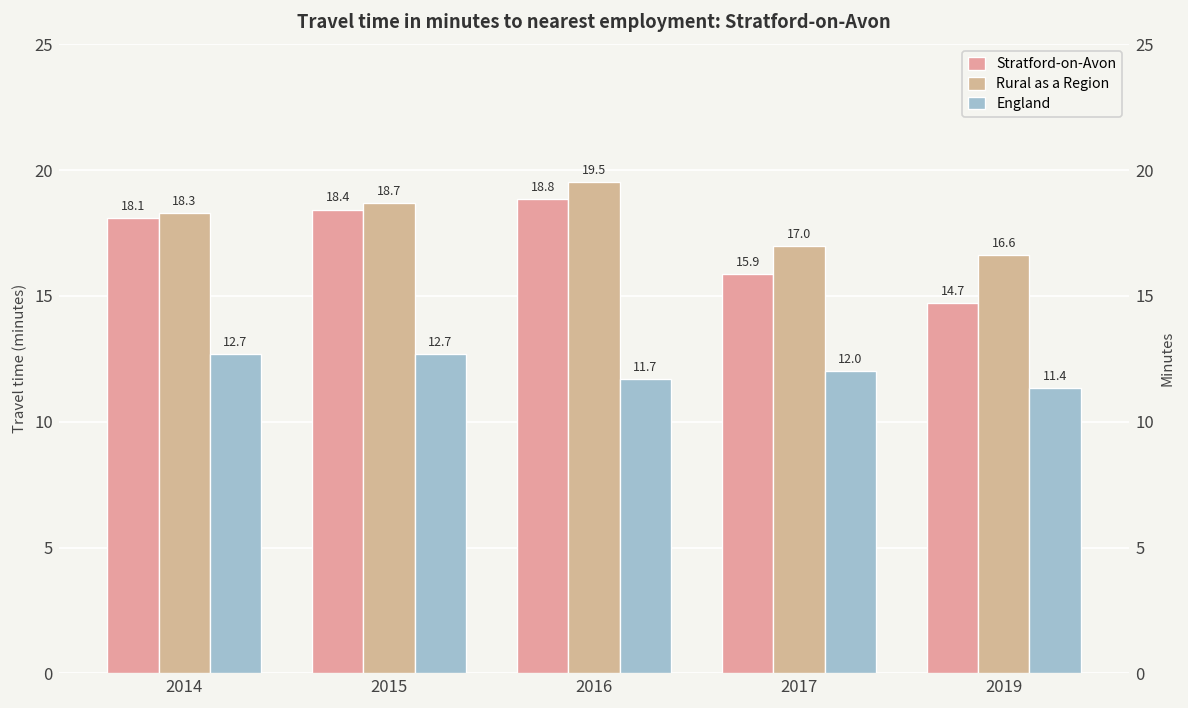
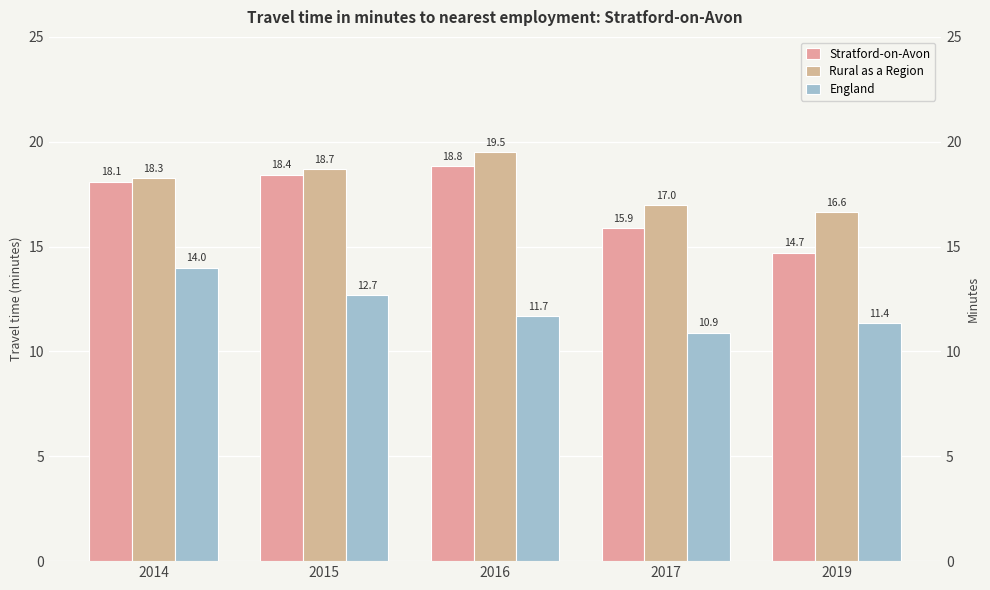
England, 2014: 12.7 -> 14.0
England, 2017: 12.0 -> 10.9
